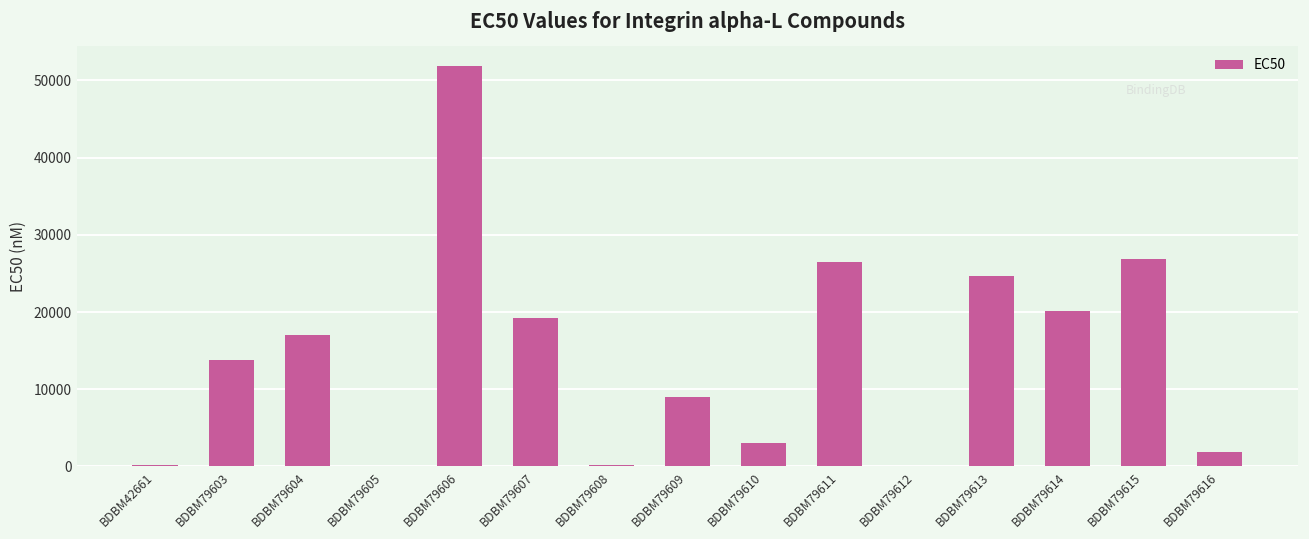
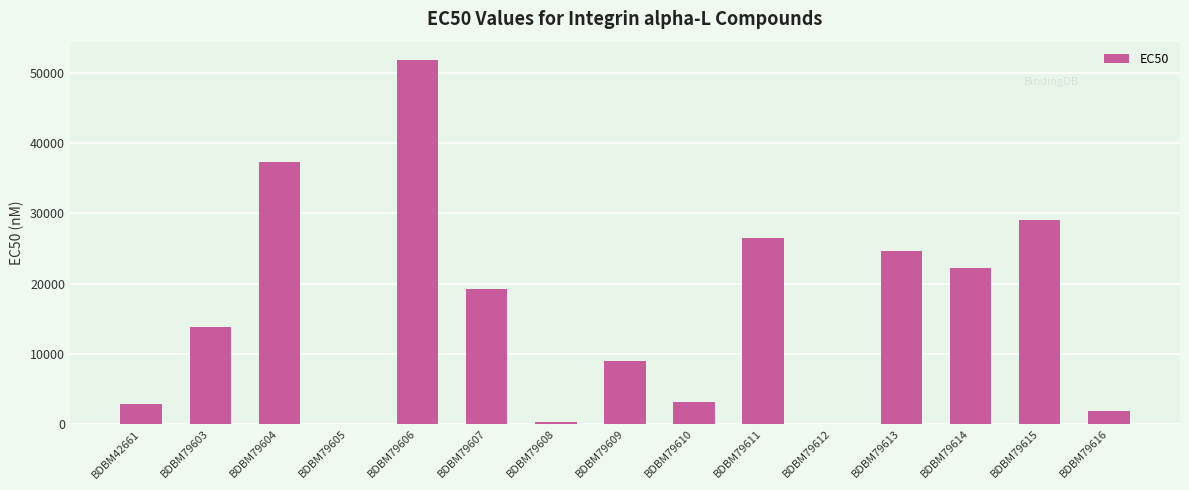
BDBM42661: 0 -> 3000
BDBM79604: 17000 -> 37000
BDBM79614: 20000 -> 22000
BDBM79615: 27000 -> 29000
